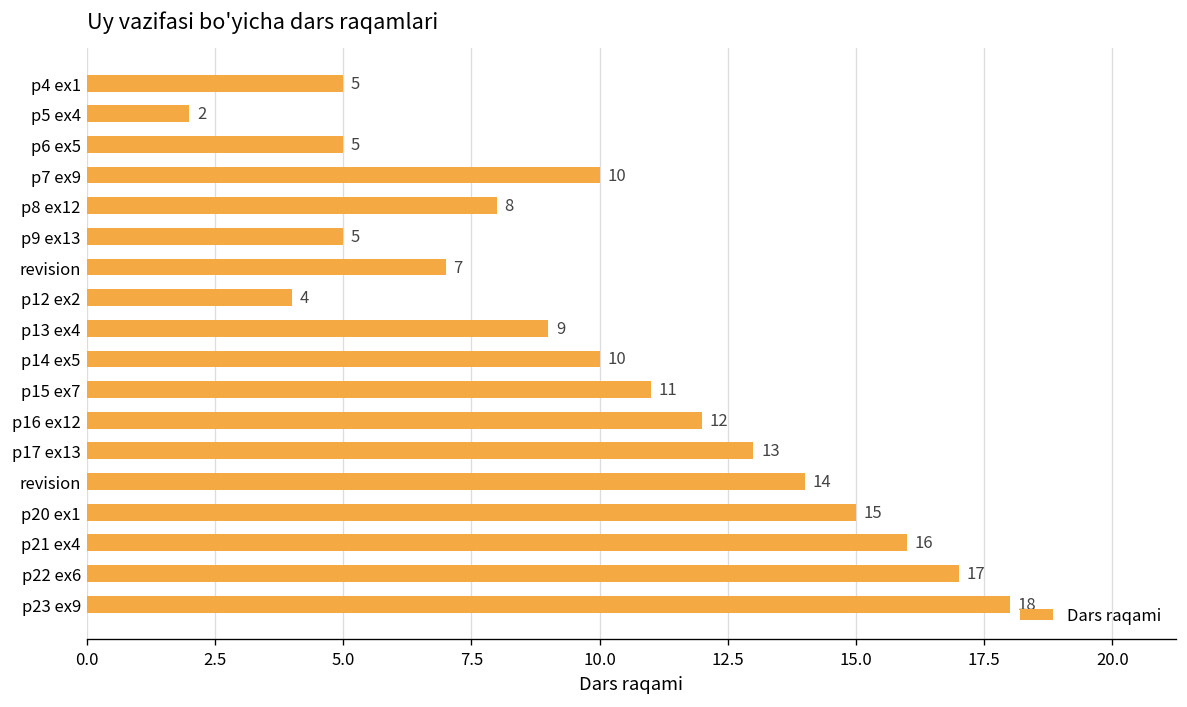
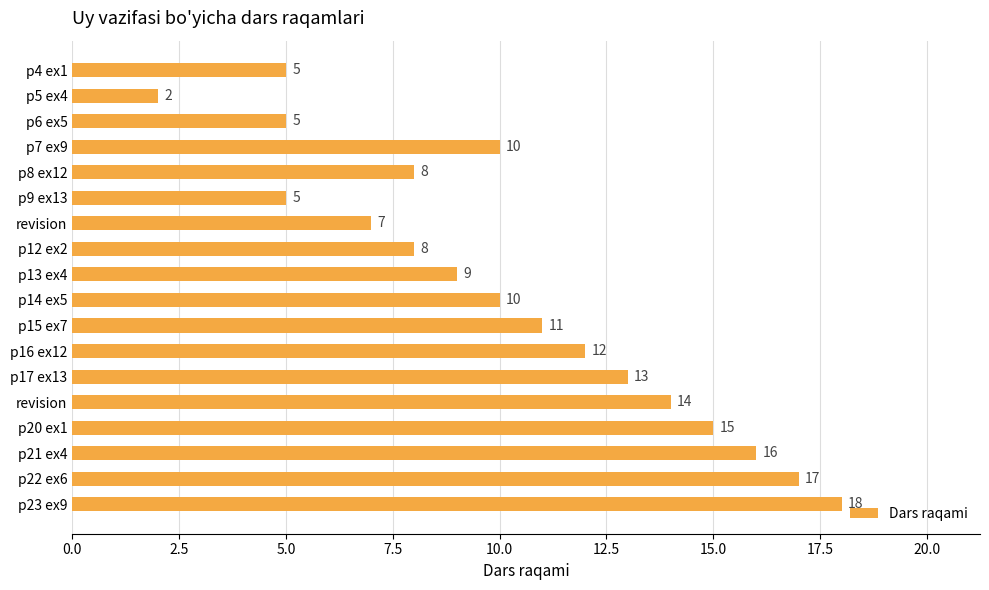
p12 ex2: 4 -> 8
